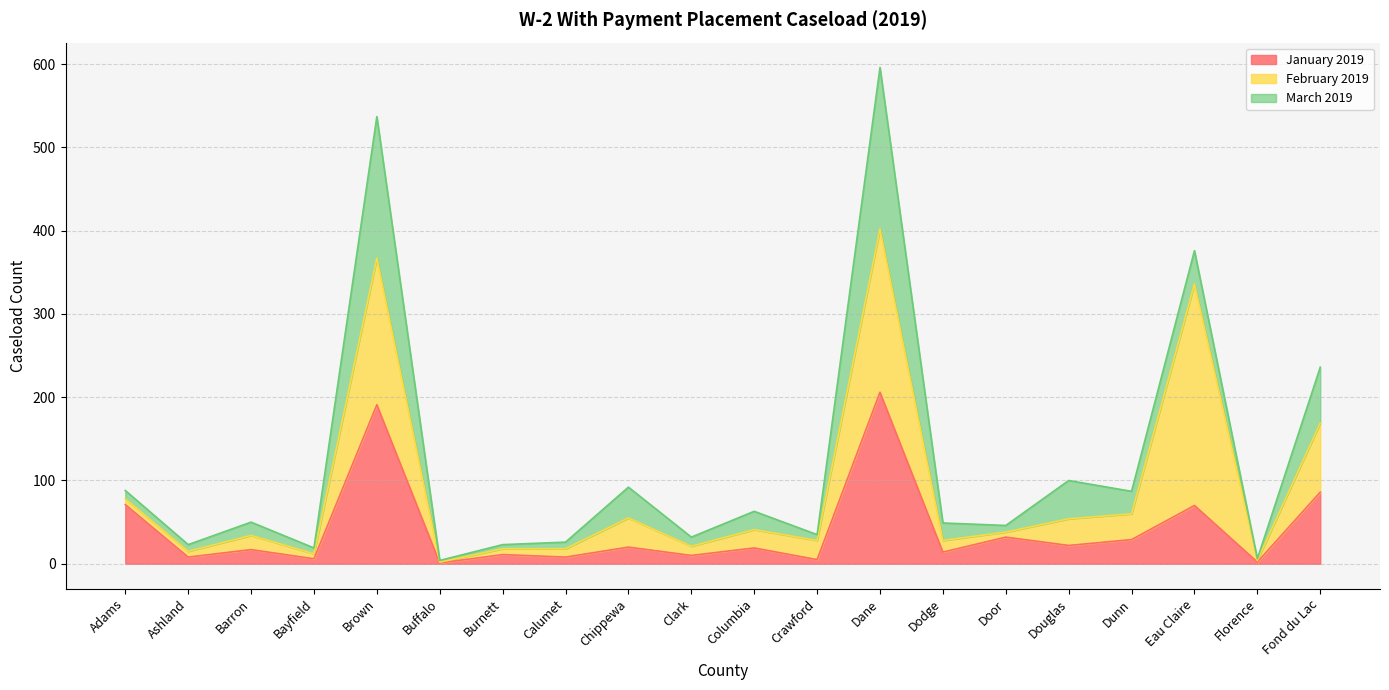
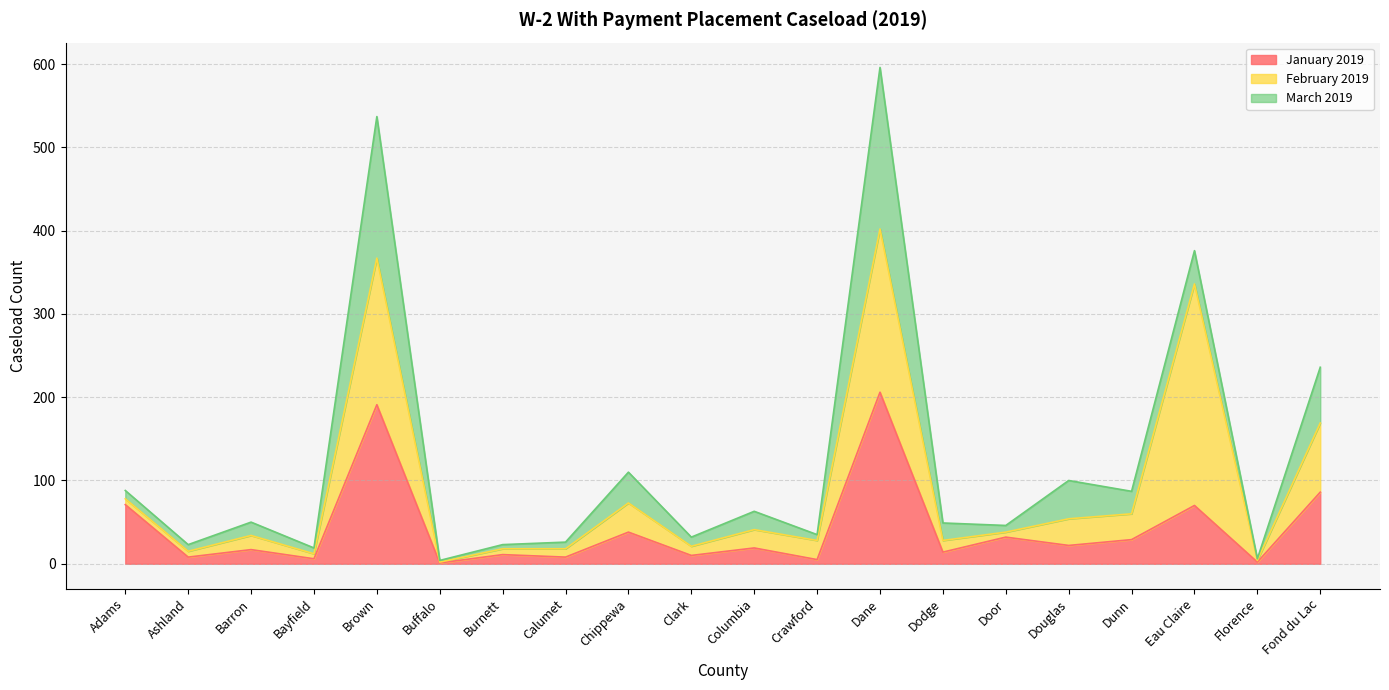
January 2019, Chippewa: 20 -> 40
